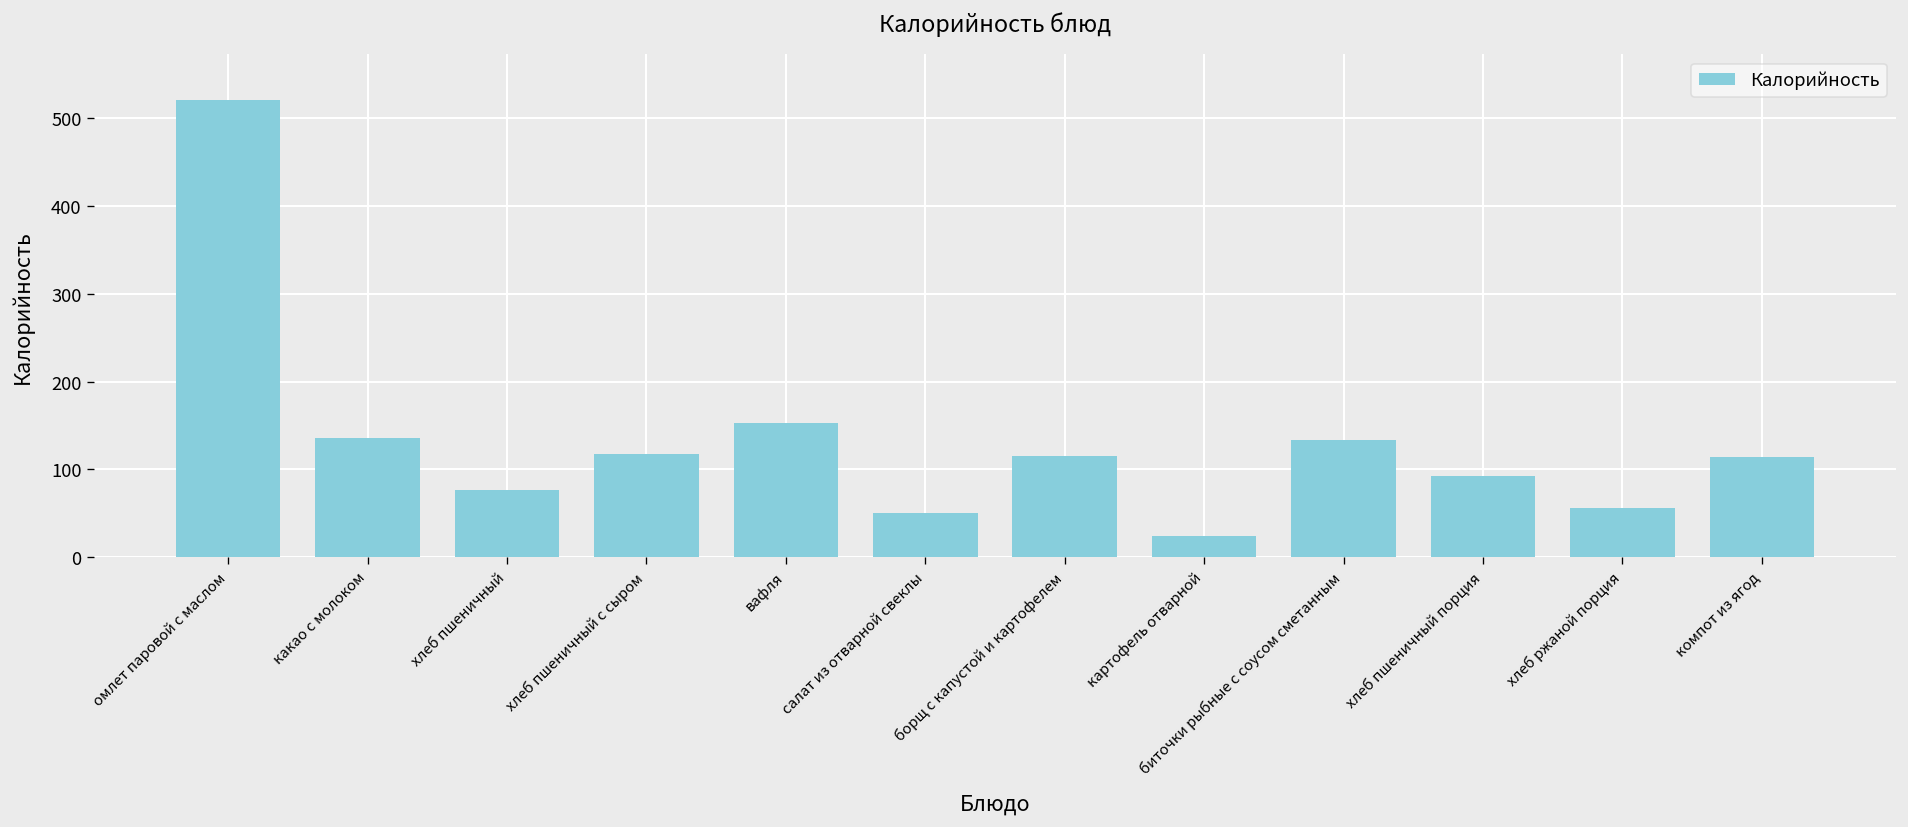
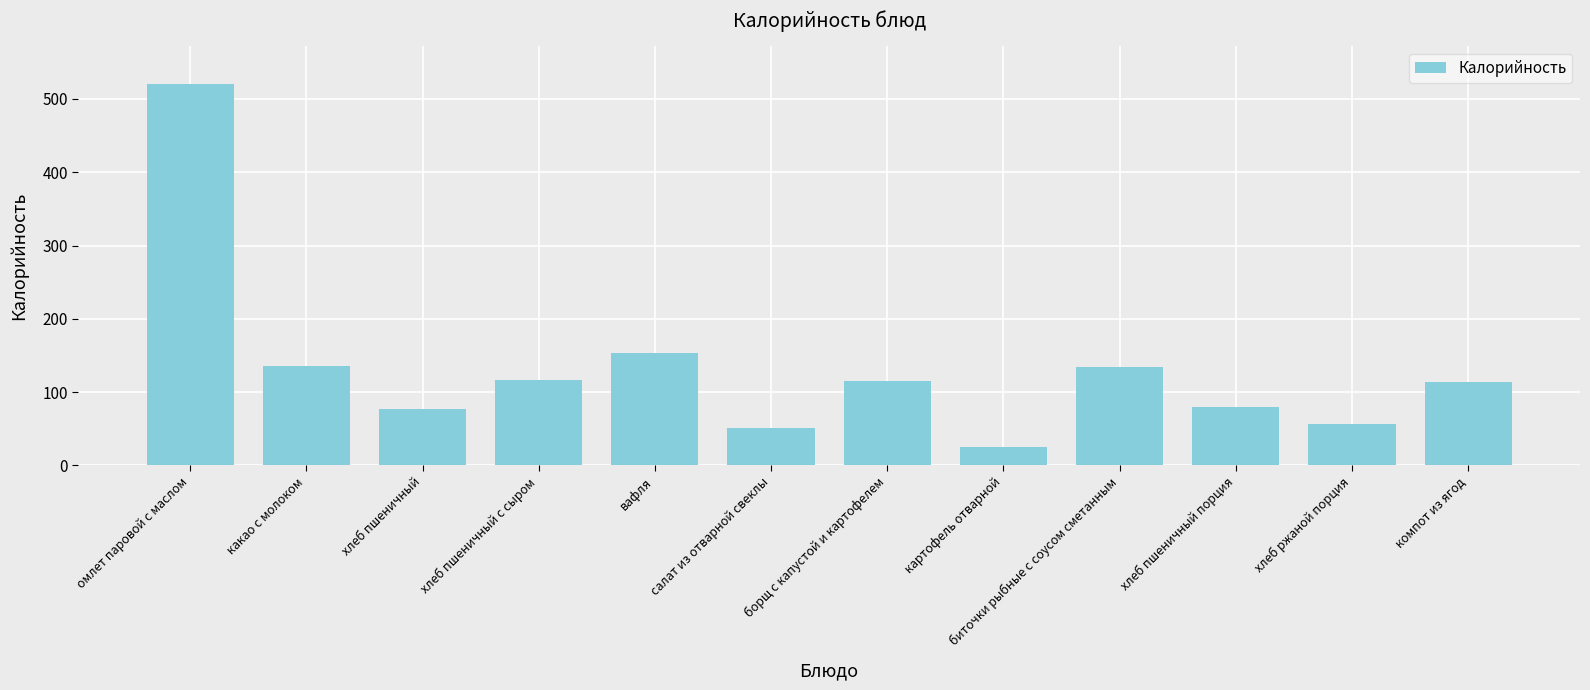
хлеб пшеничный порция: 90 -> 80
